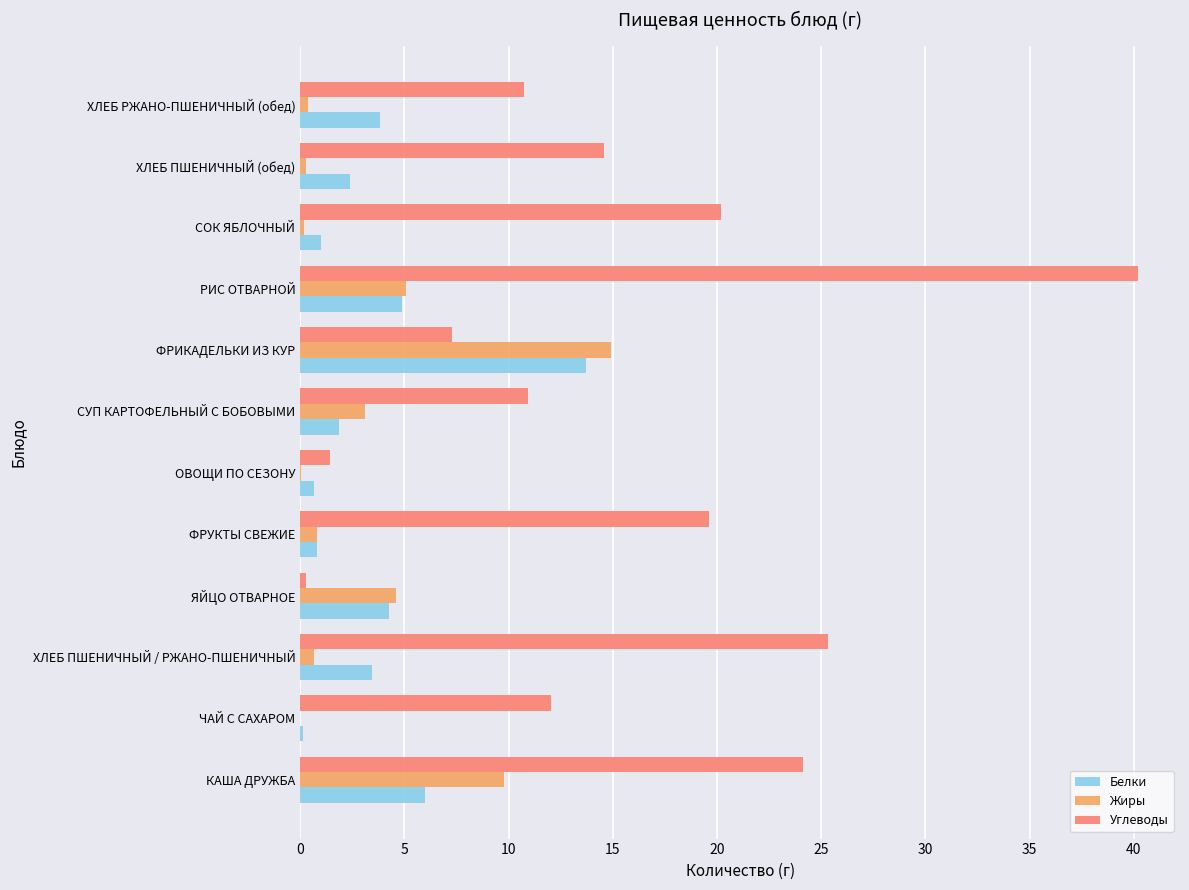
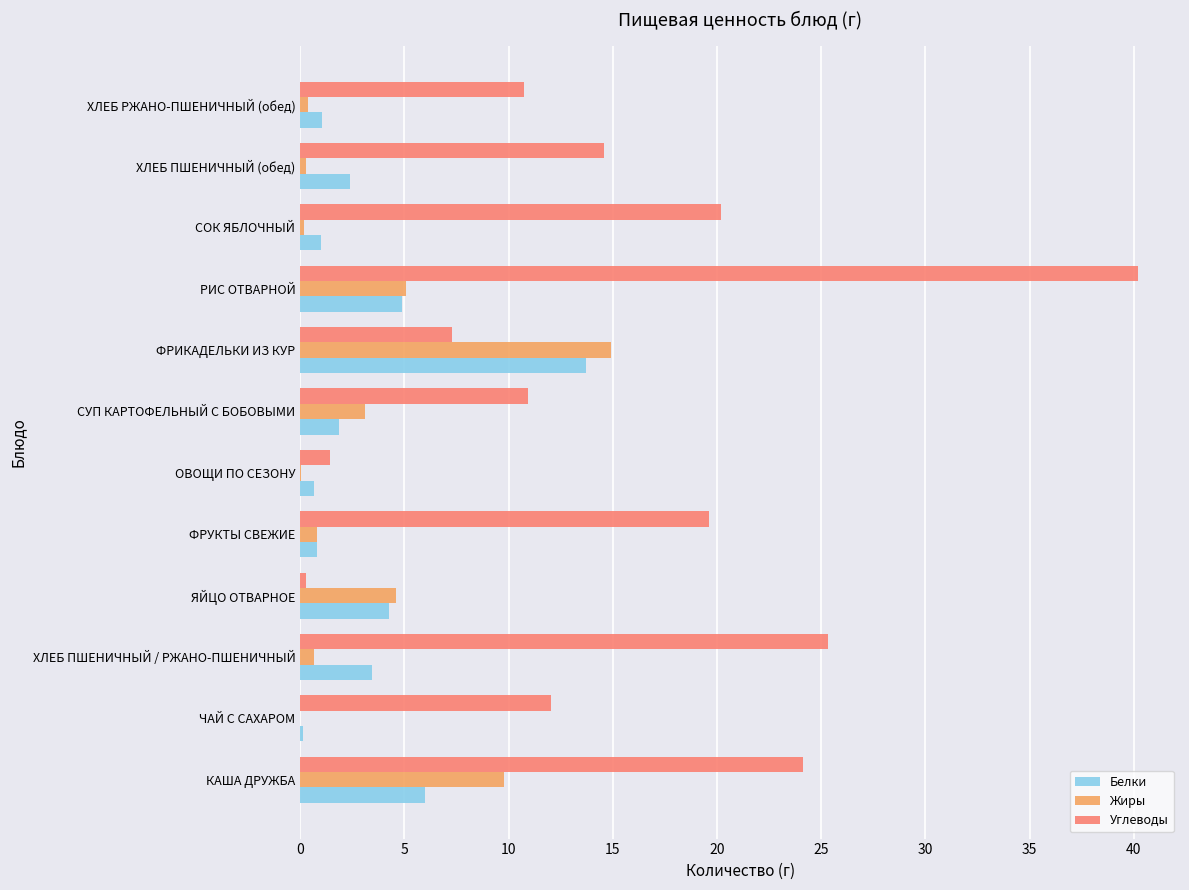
Белки, ХЛЕБ РЖАНО-ПШЕНИЧНЫЙ (обед): 3.8 -> 1.1
